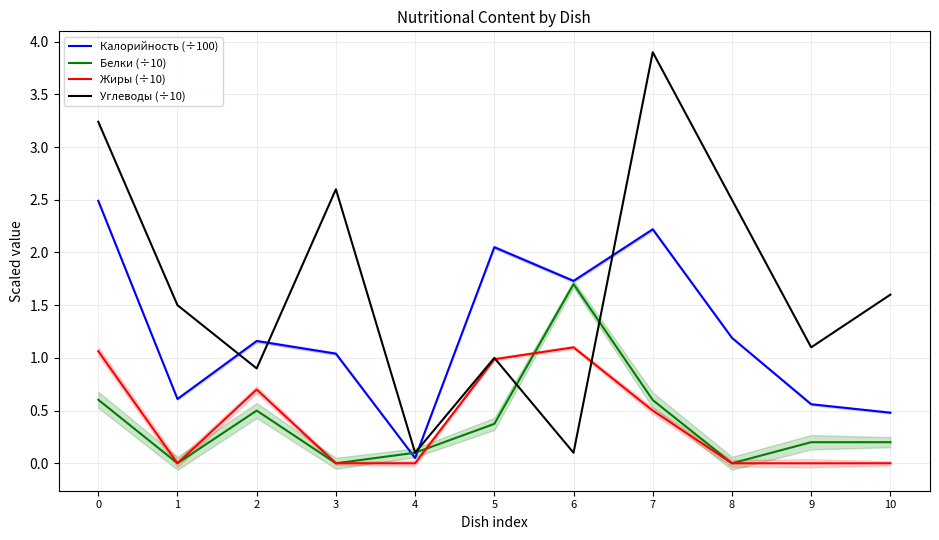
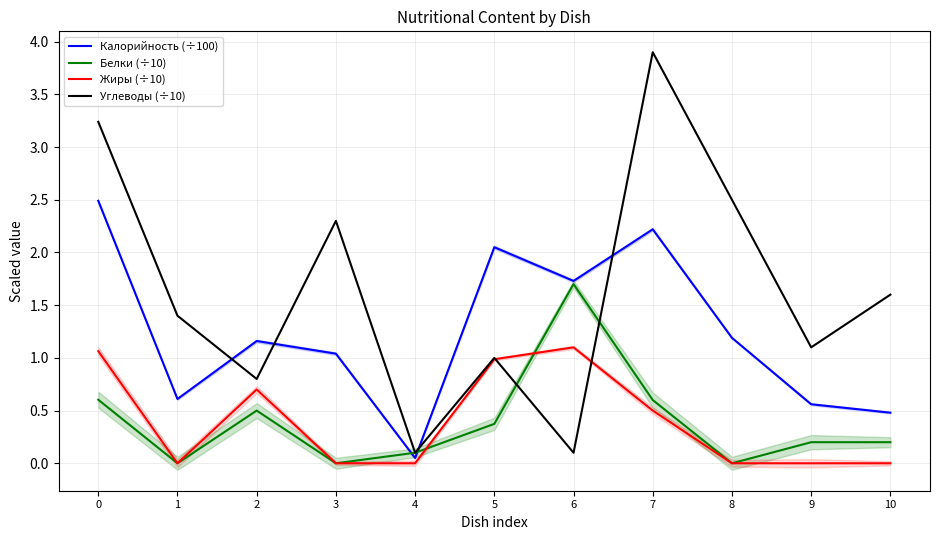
Углеводы (÷10), 1: 1.50 -> 1.40
Углеводы (÷10), 2: 0.90 -> 0.80
Углеводы (÷10), 3: 2.60 -> 2.30
